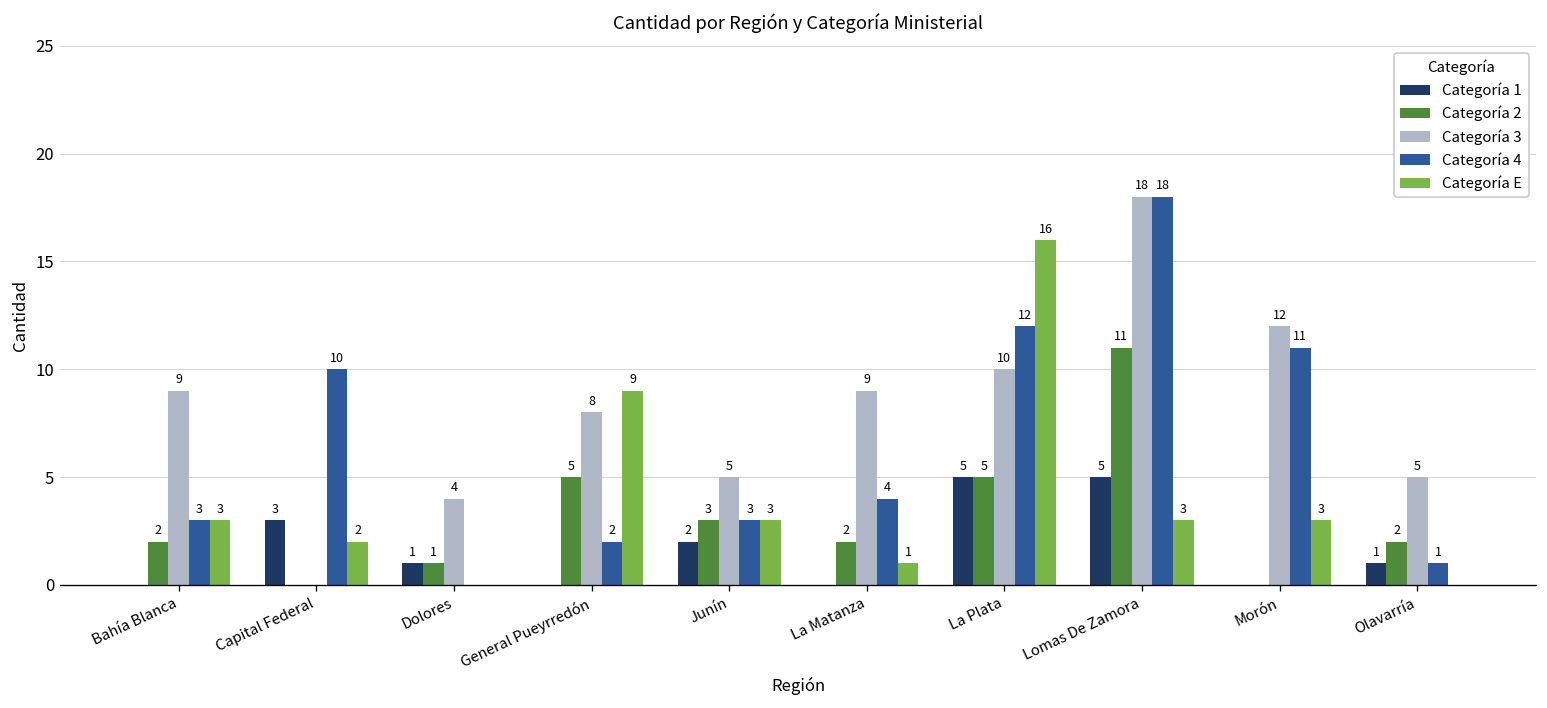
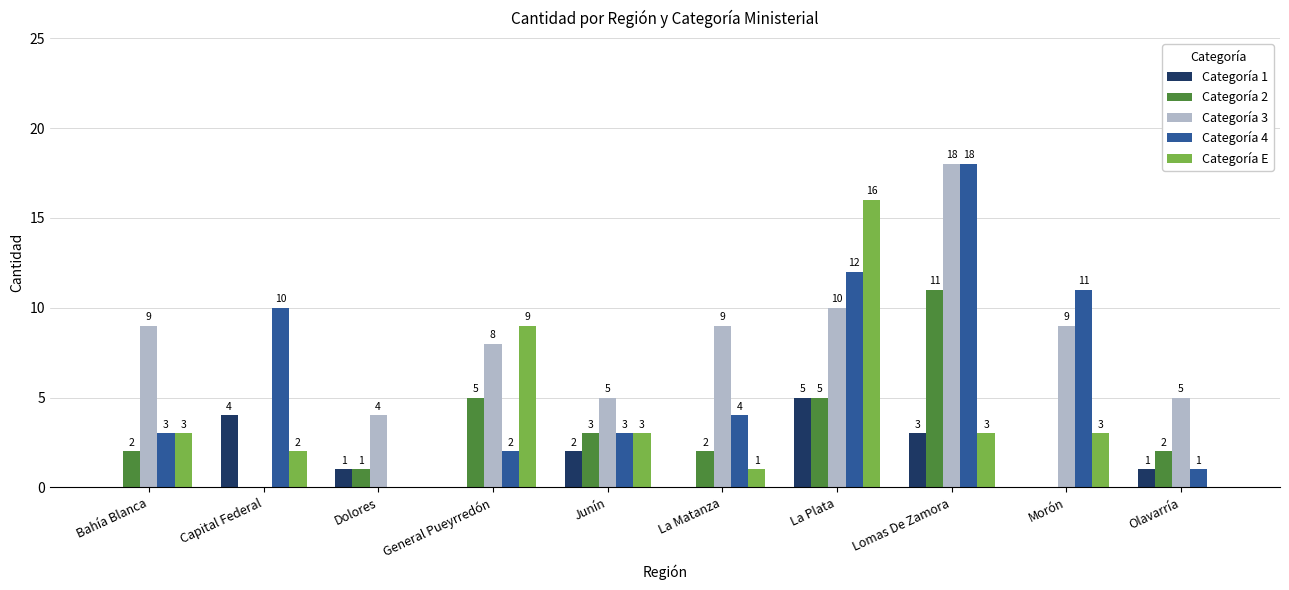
Categoría 1, Capital Federal: 3 -> 4
Categoría 1, Lomas De Zamora: 5 -> 3
Categoría 3, Morón: 12 -> 9
